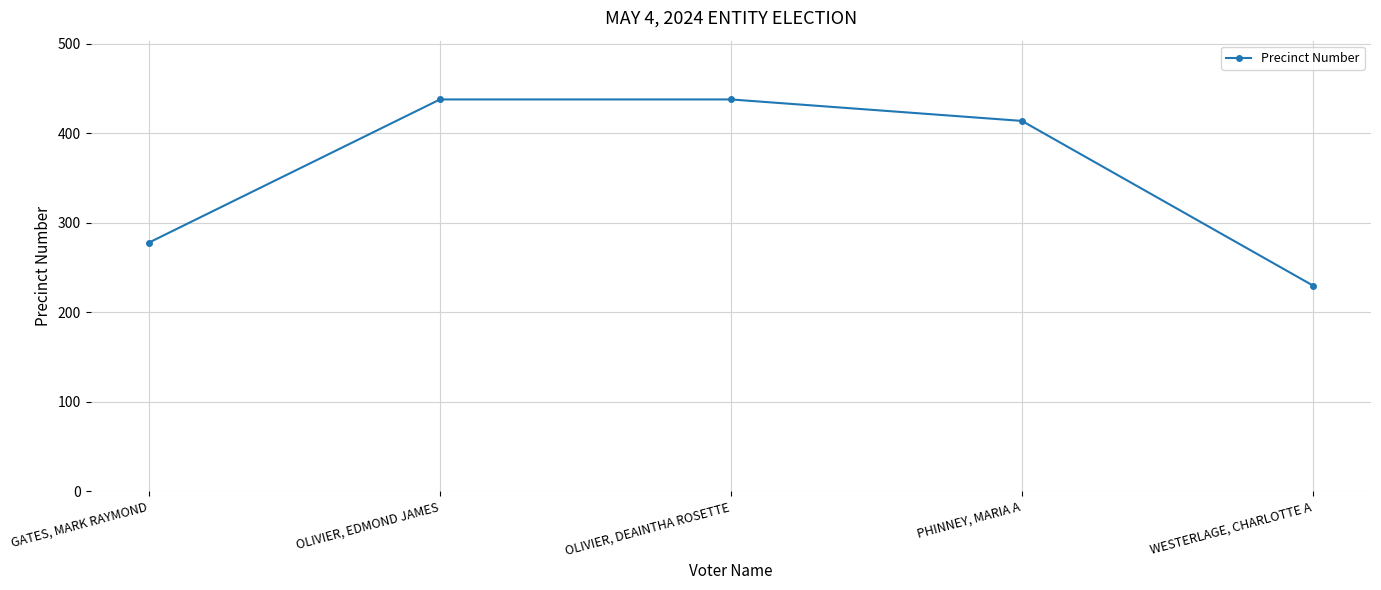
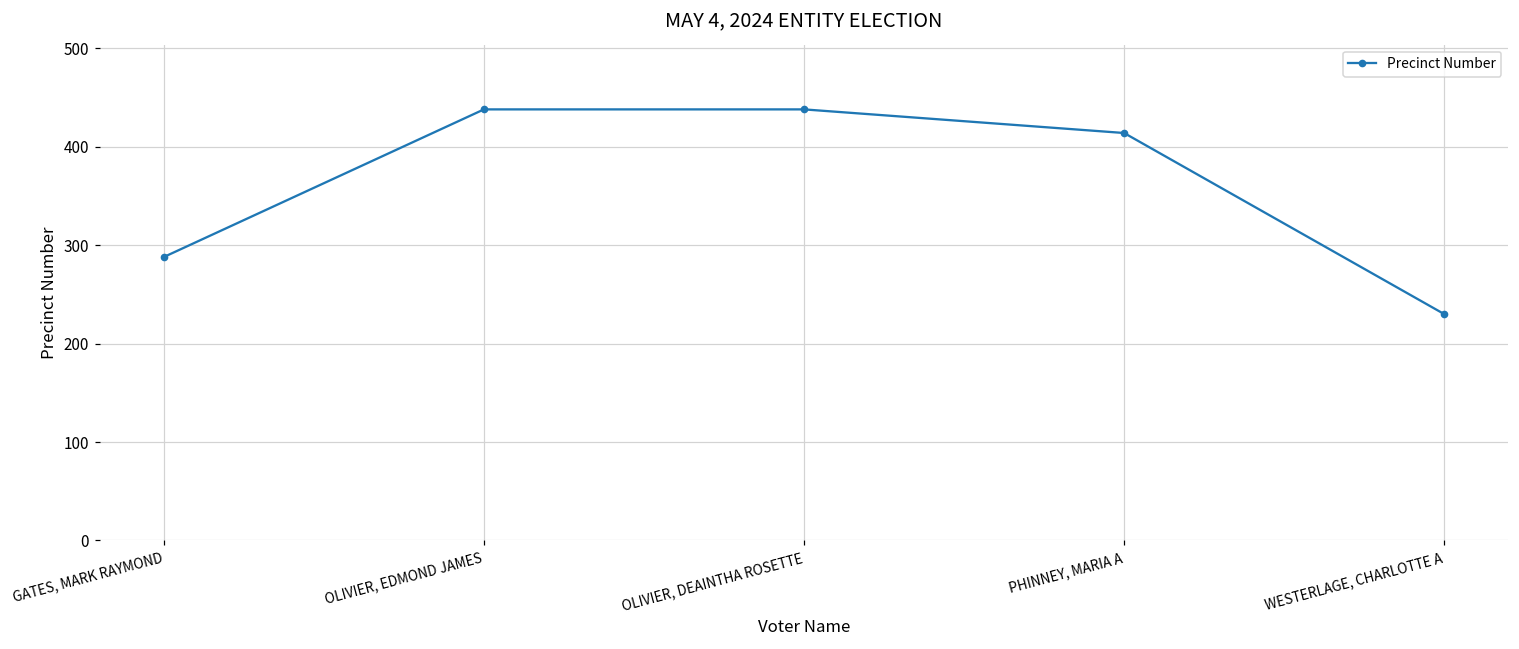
GATES, MARK RAYMOND: 280 -> 290
